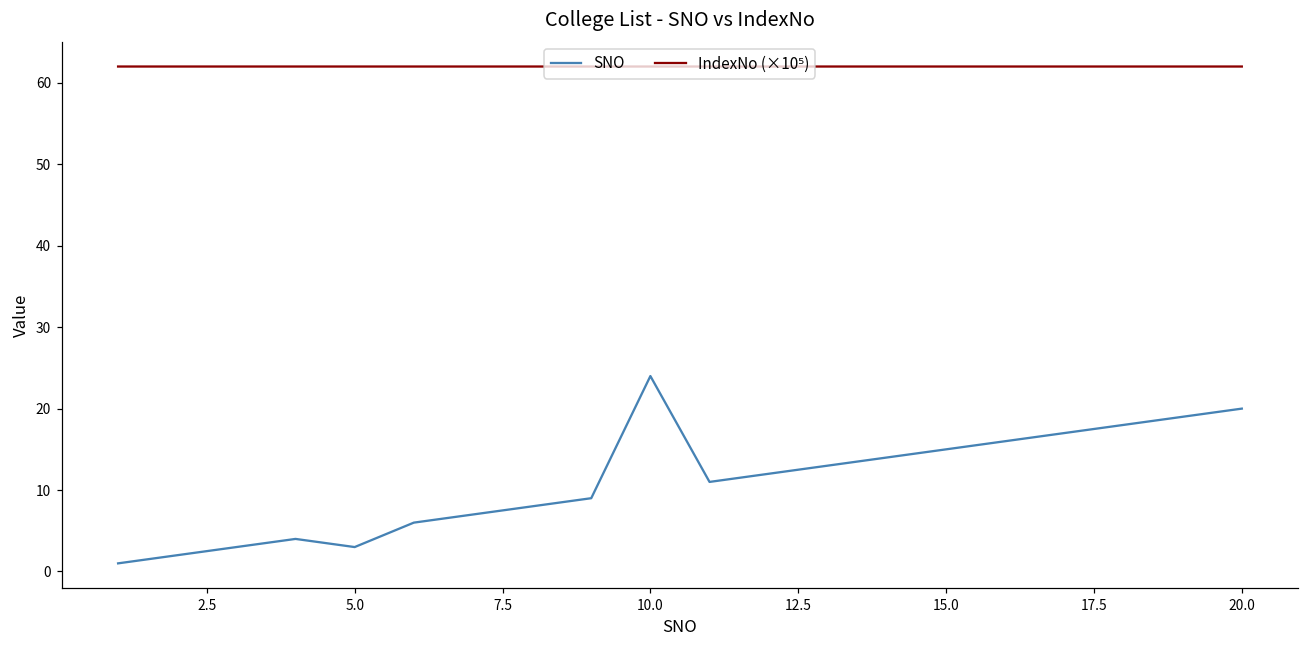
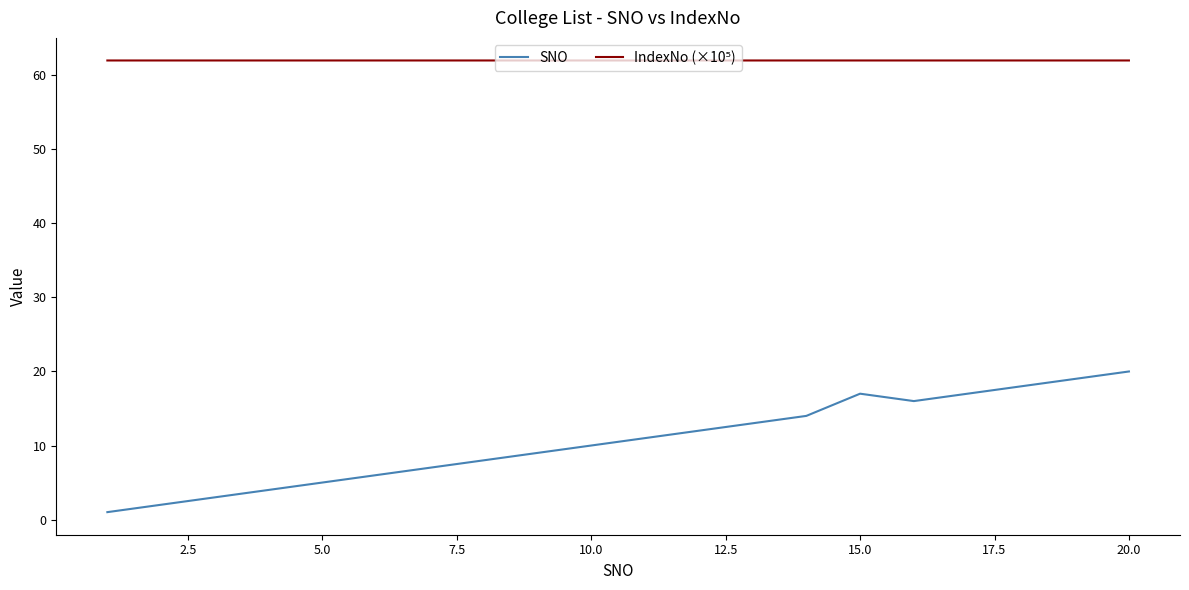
SNO, 5.0: 3 -> 5
SNO, 10.0: 24 -> 10
SNO, 15.0: 15 -> 17
